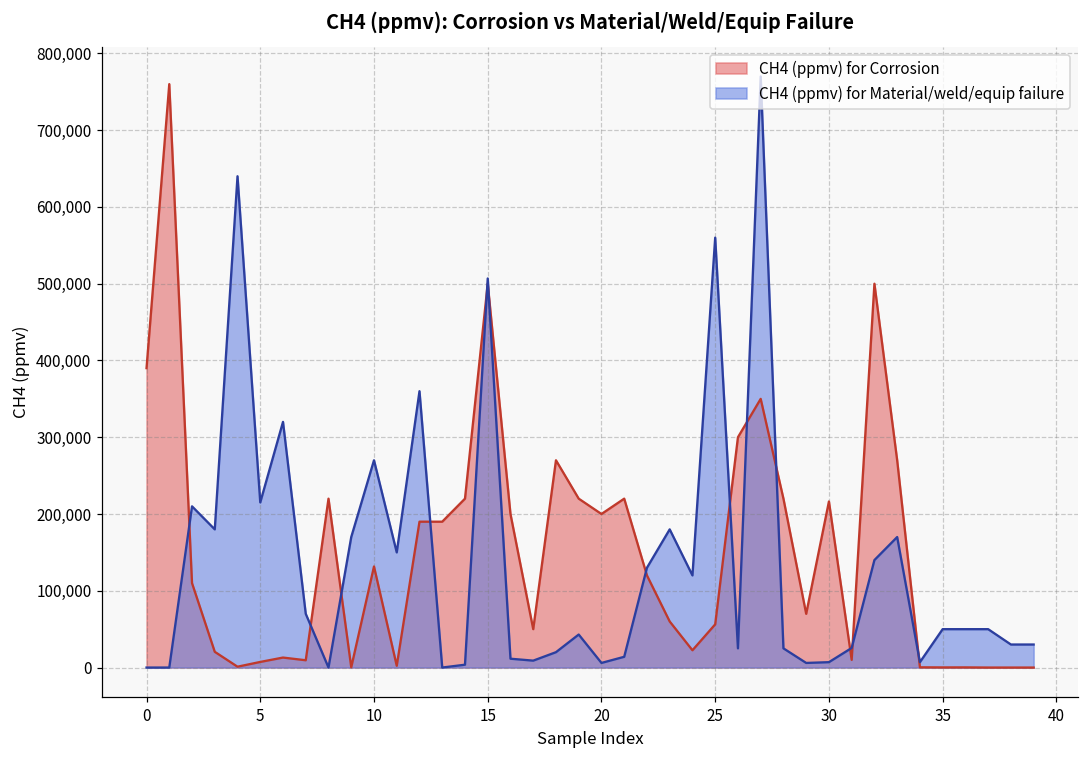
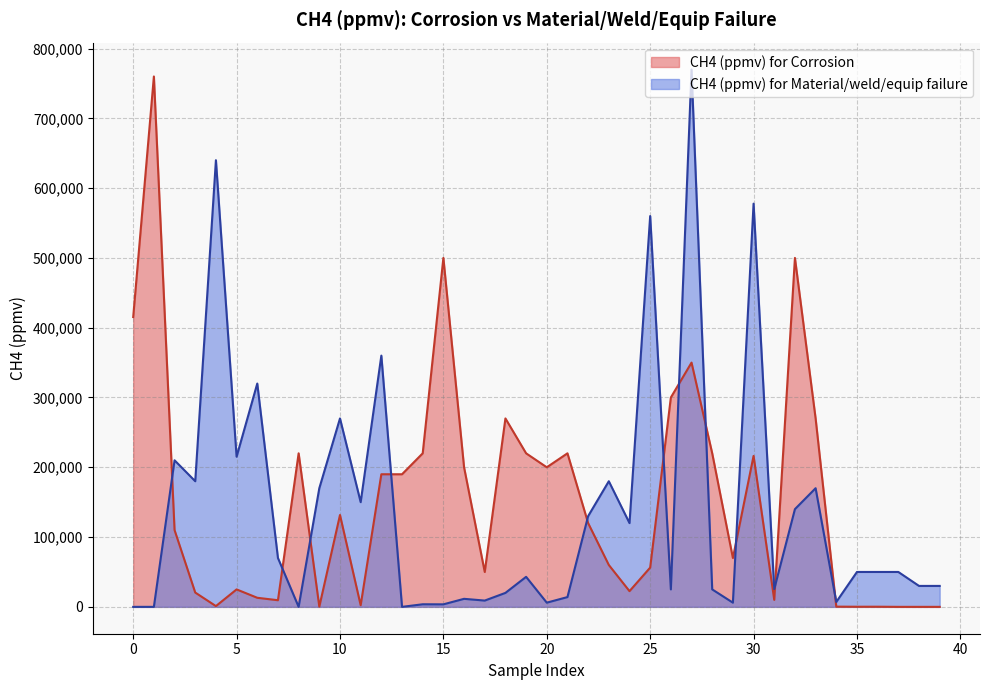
CH4 (ppmv) for Corrosion, 0: 390,000 -> 420,000
CH4 (ppmv) for Corrosion, 5: 10,000 -> 30,000
CH4 (ppmv) for Material/weld/equip failure, 15: 510,000 -> 0
CH4 (ppmv) for Material/weld/equip failure, 30: 10,000 -> 580,000
